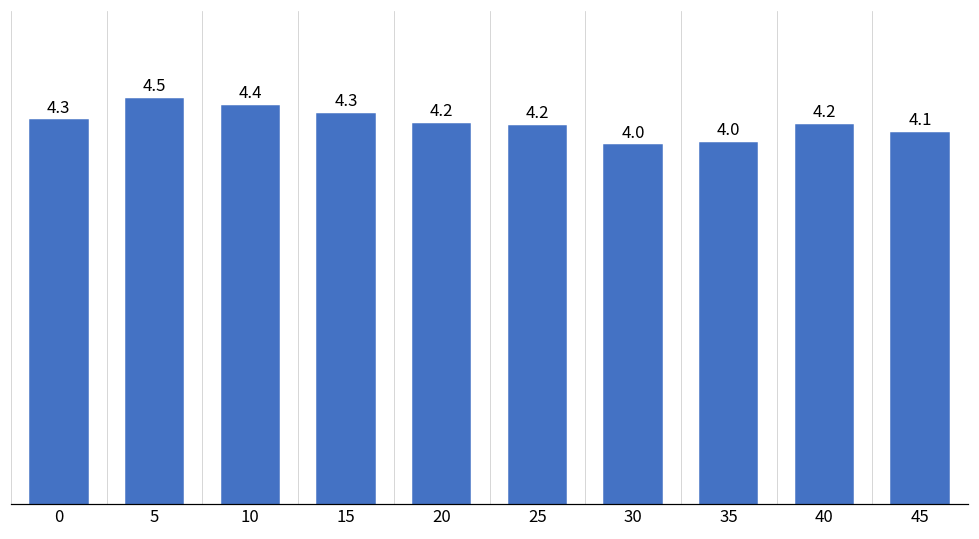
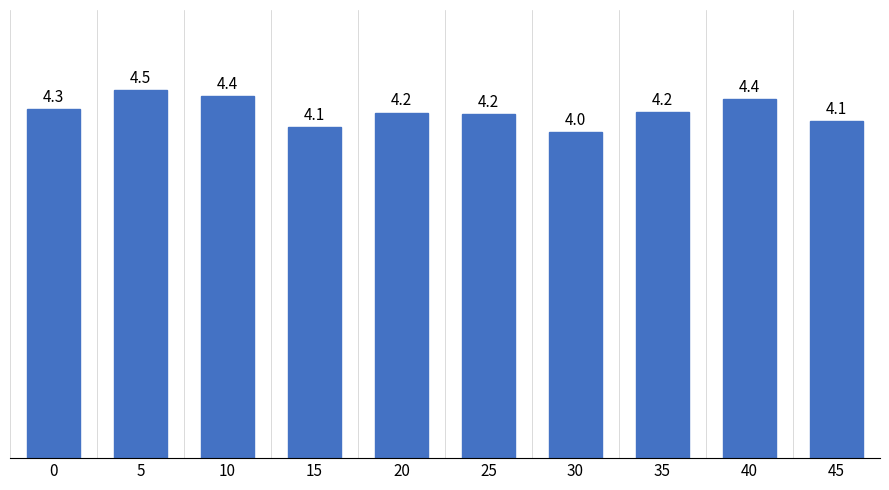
15: 4.3 -> 4.1
35: 4.0 -> 4.2
40: 4.2 -> 4.4
